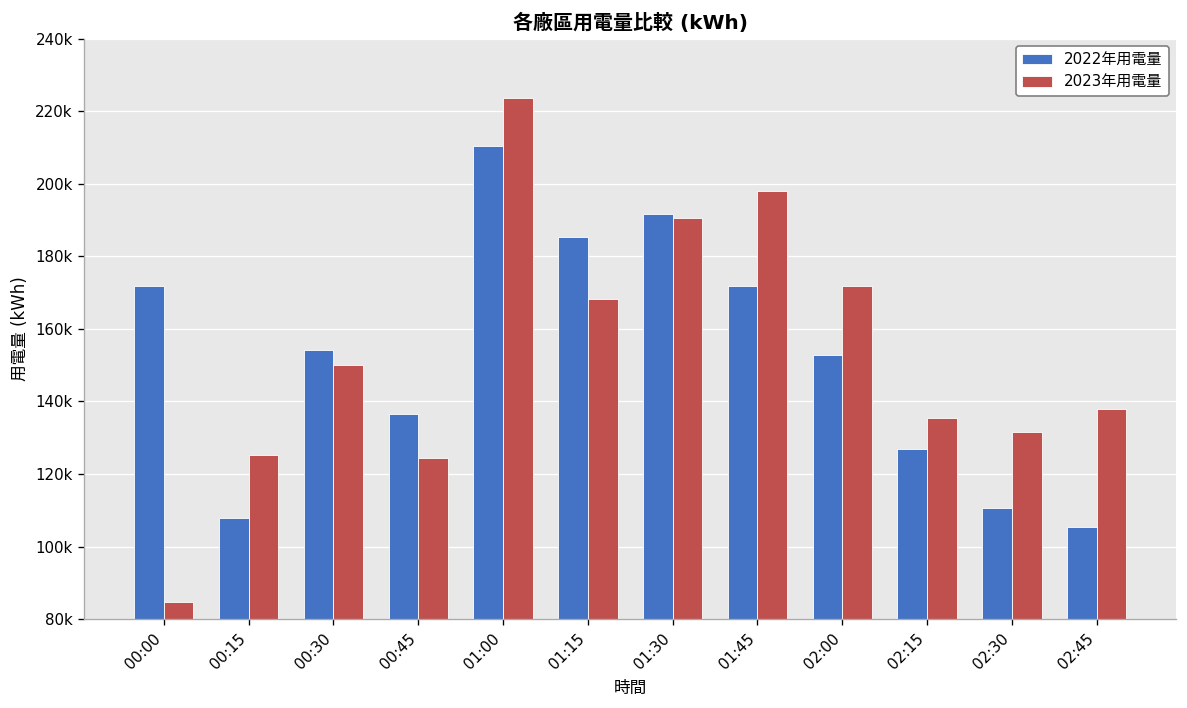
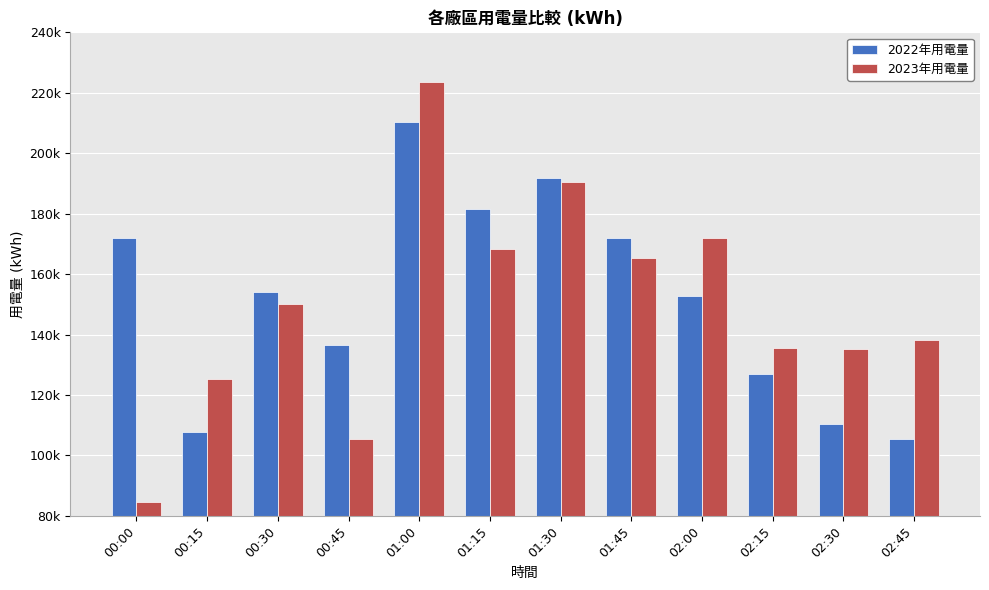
2023年用電量, 00:45: 125000 -> 105000
2022年用電量, 01:15: 185000 -> 181000
2023年用電量, 01:45: 198000 -> 165000
2023年用電量, 02:30: 132000 -> 135000
